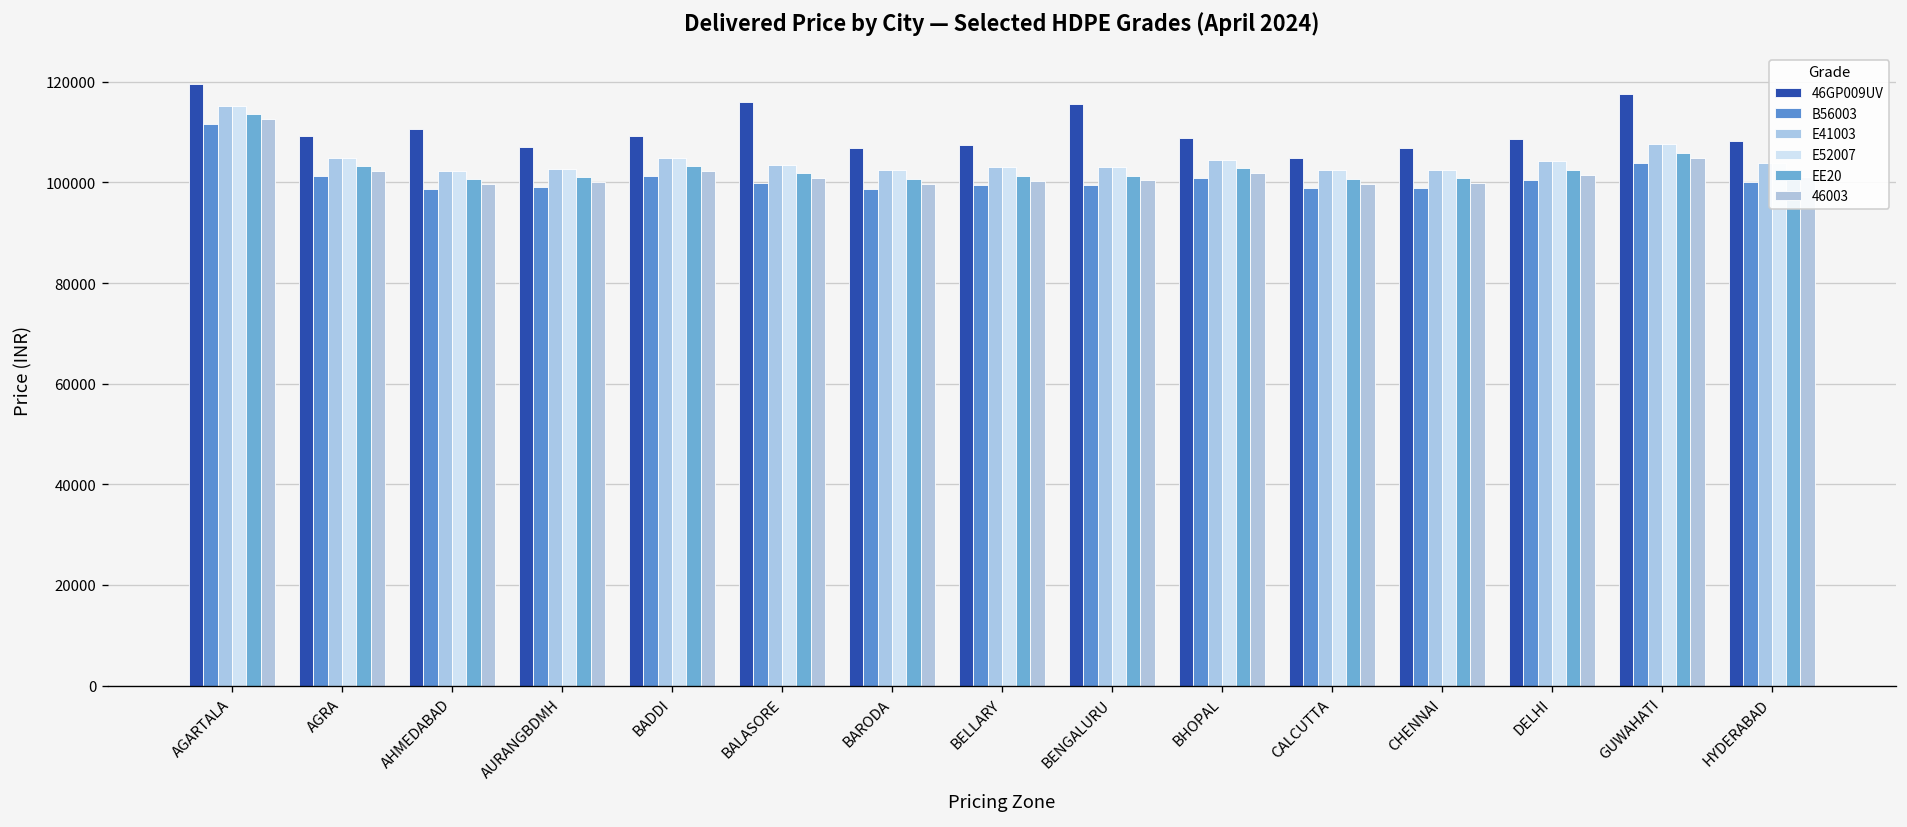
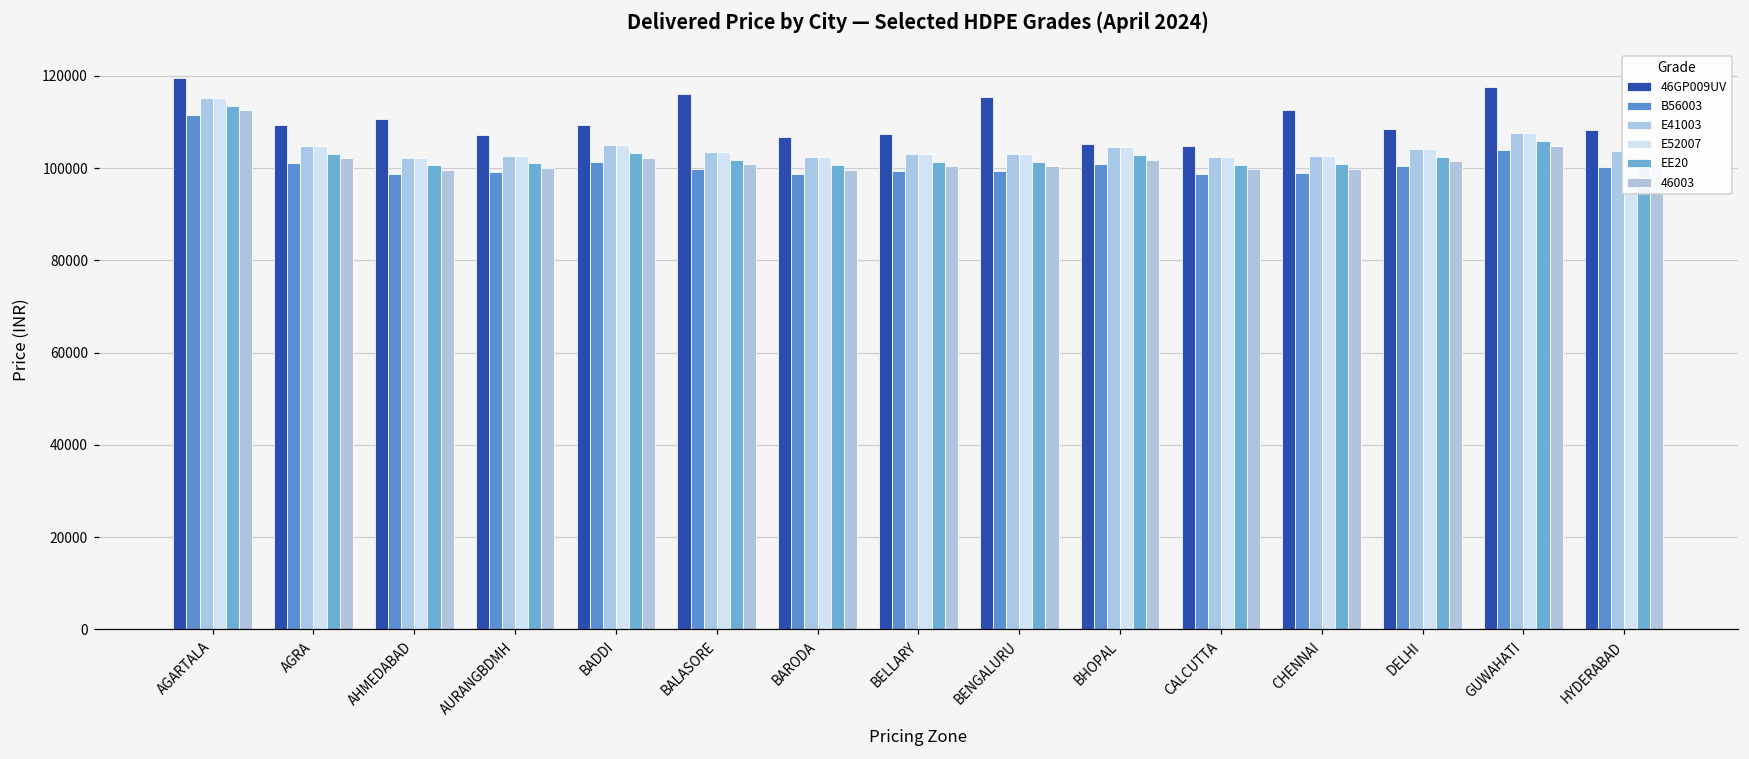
46GP009UV, BHOPAL: 109000 -> 105000
46GP009UV, CHENNAI: 107000 -> 113000
